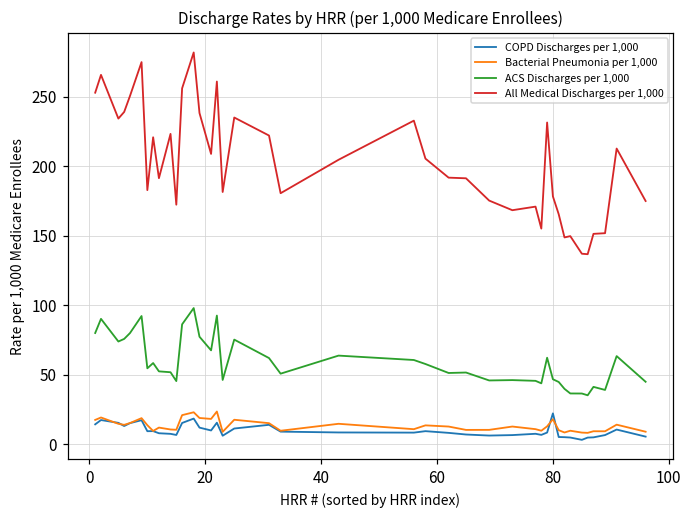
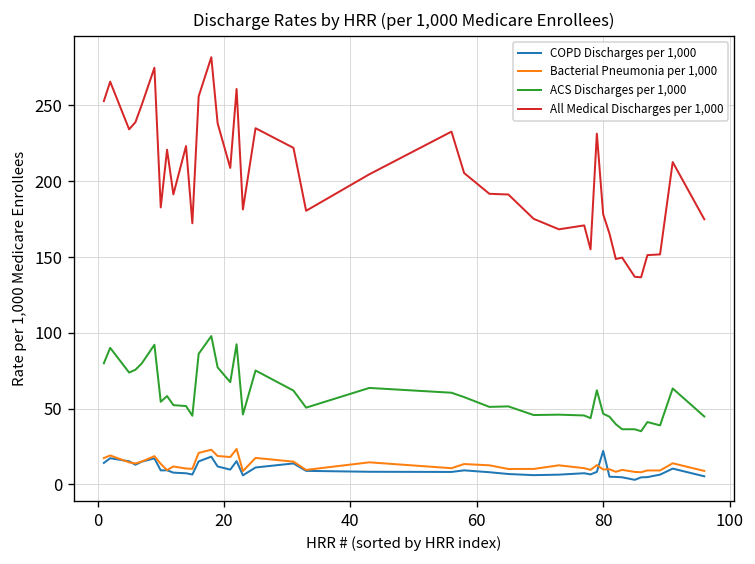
Bacterial Pneumonia per 1,000, 80: 18 -> 10
